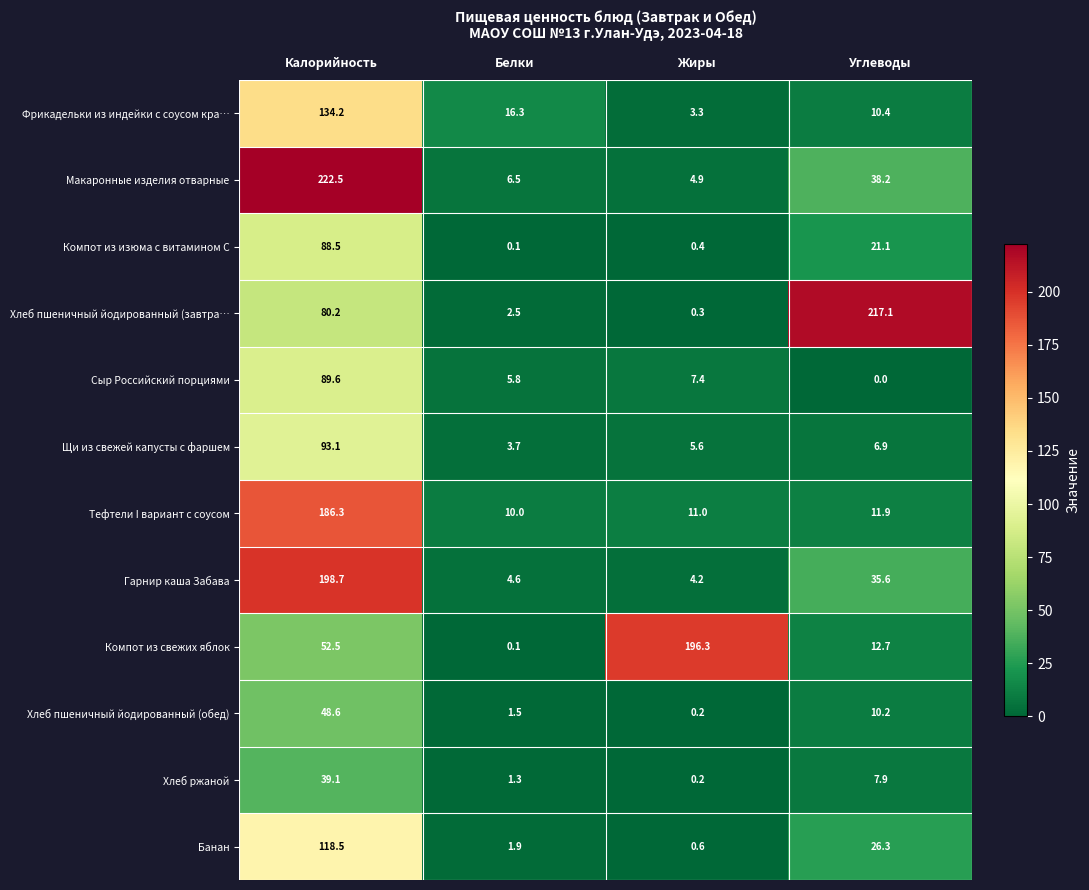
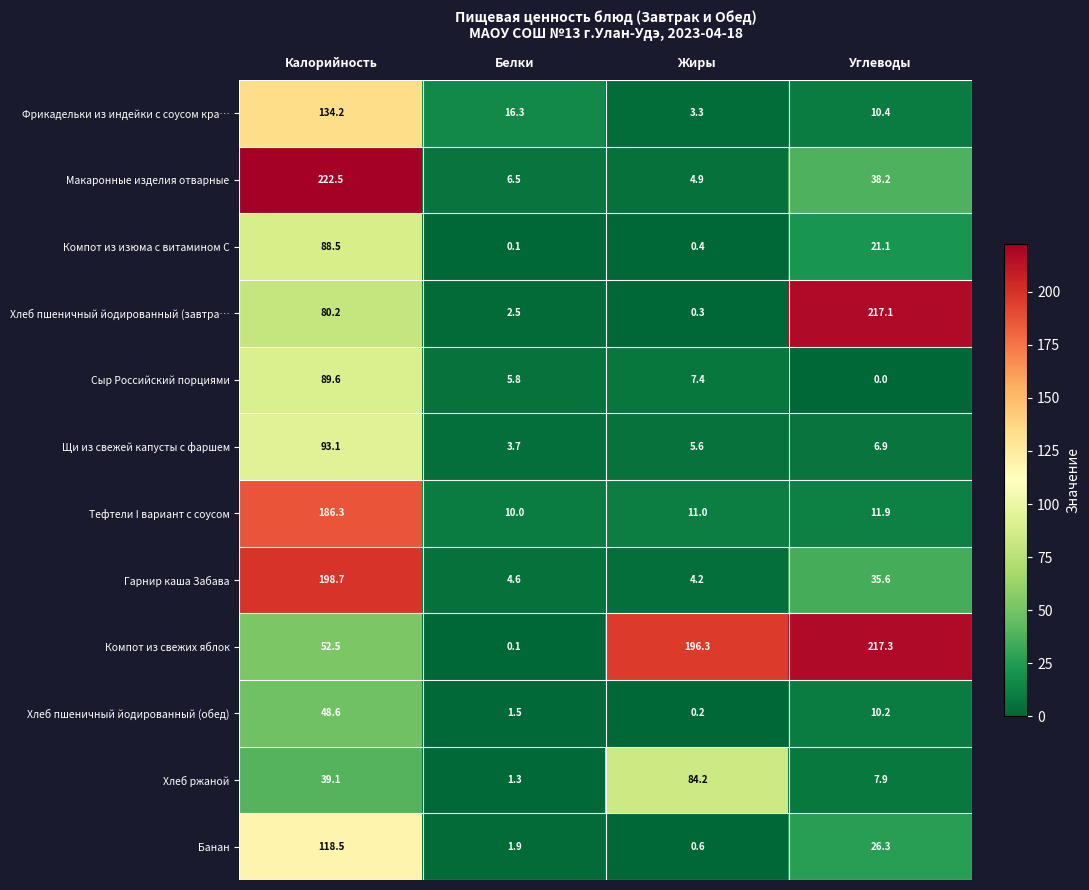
Компот из свежих яблок, Углеводы: 12.7 -> 217.3
Хлеб ржаной, Жиры: 0.2 -> 84.2
